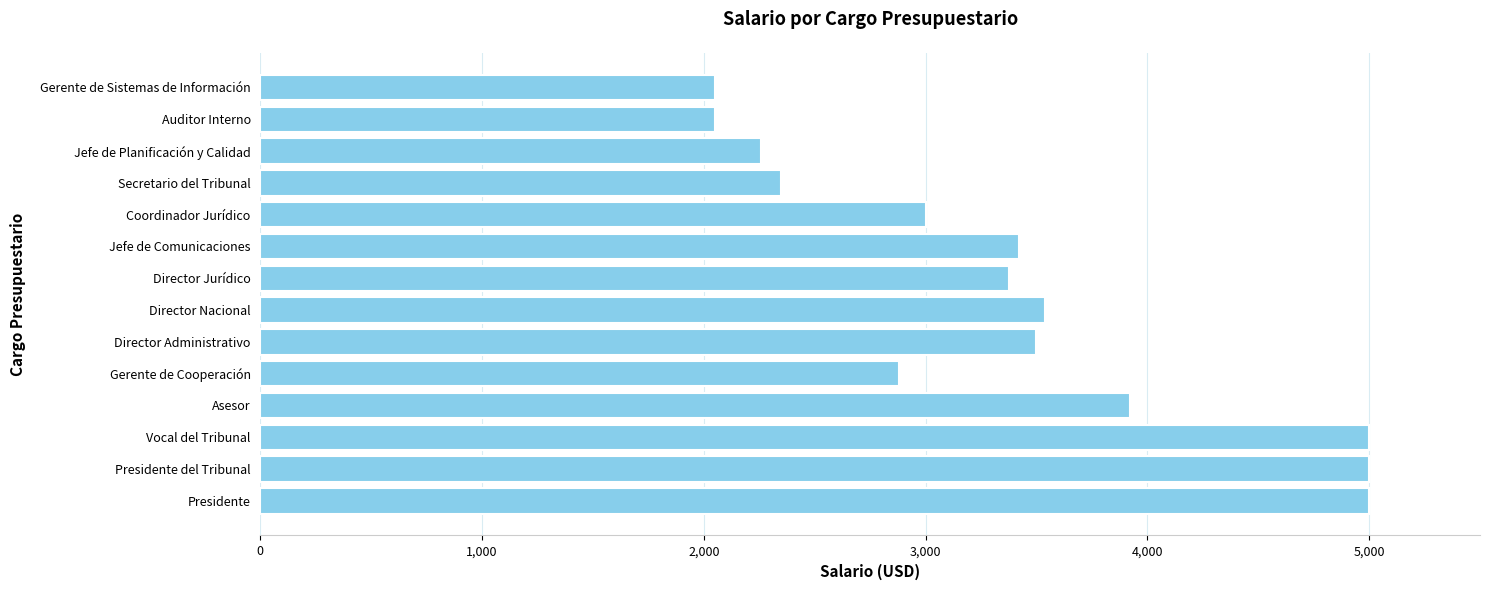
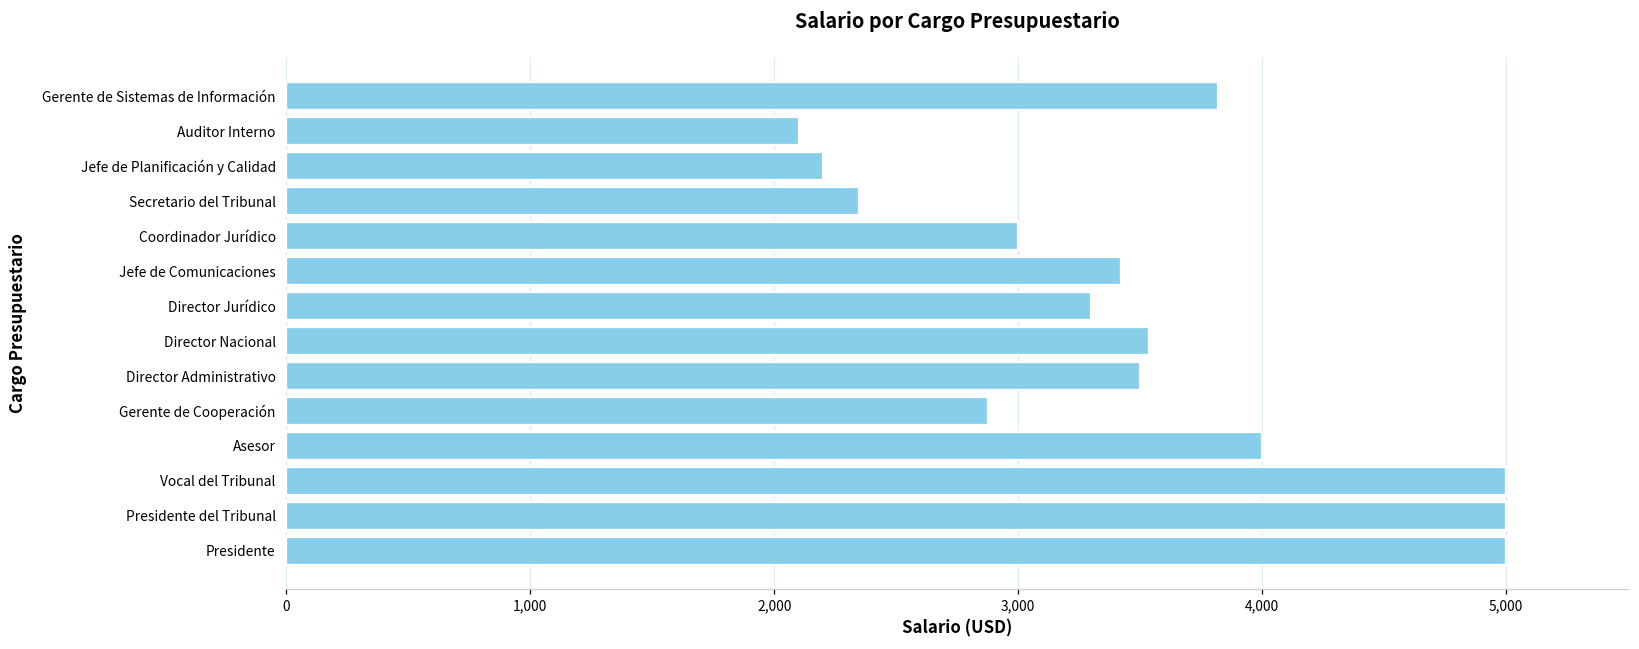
Gerente de Sistemas de Información: 2,050 -> 3,820
Auditor Interno: 2,050 -> 2,100
Jefe de Planificación y Calidad: 2,260 -> 2,200
Director Jurídico: 3,380 -> 3,300
Asesor: 3,920 -> 4,000
